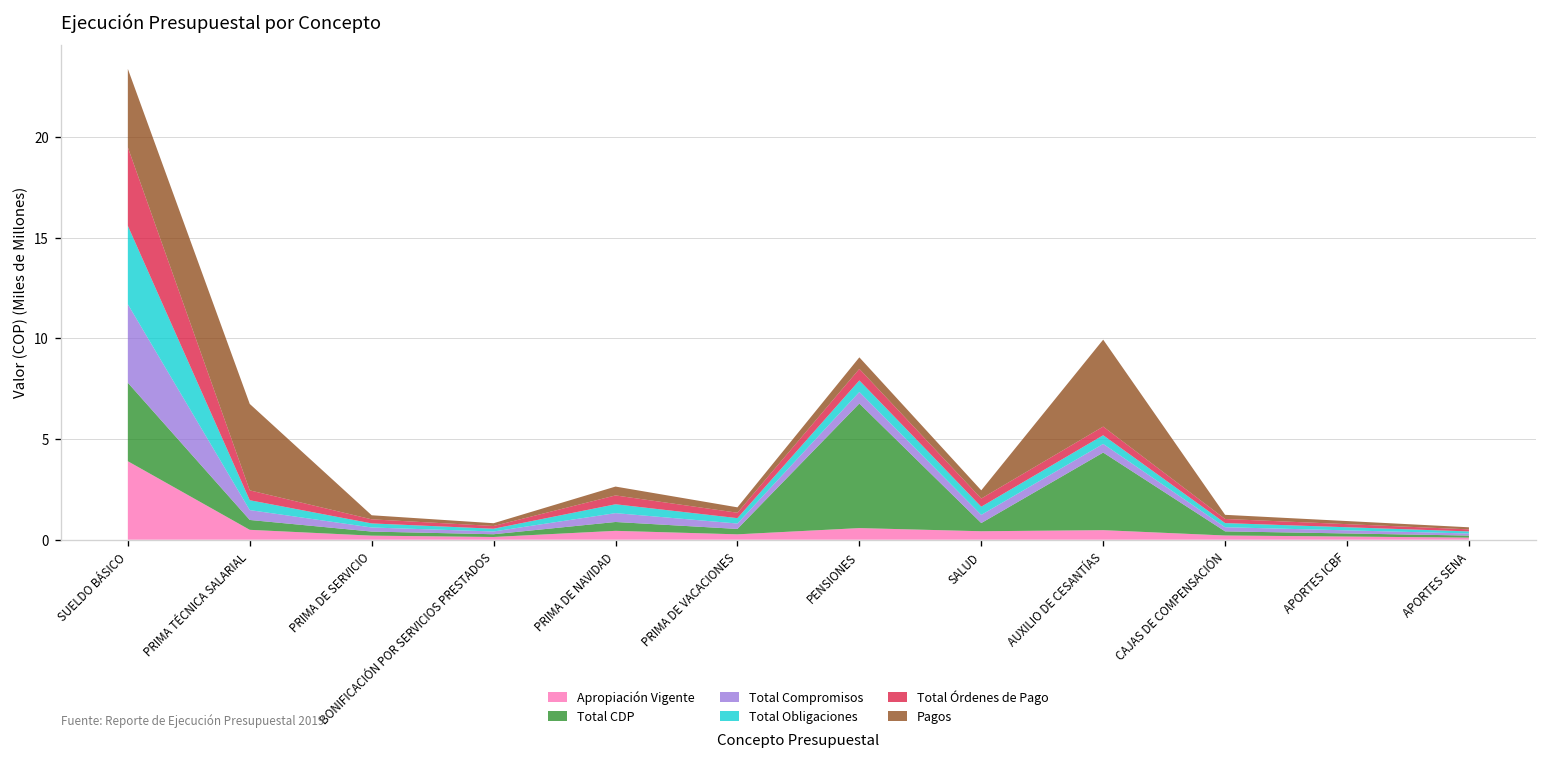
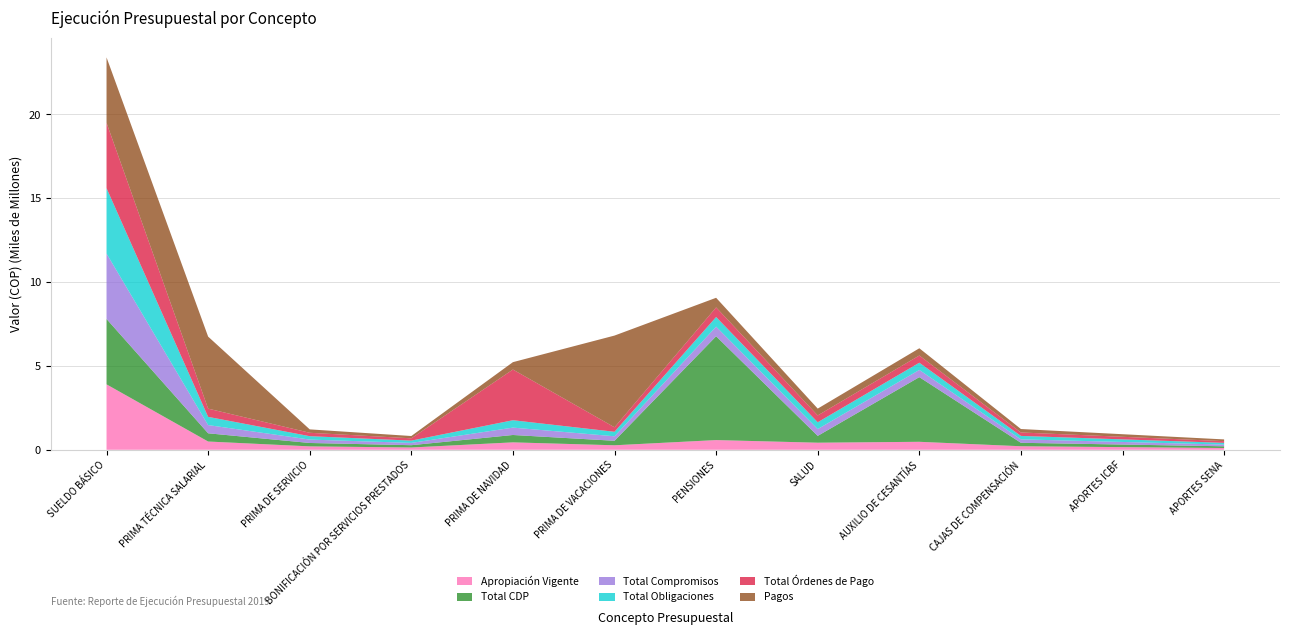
Total Órdenes de Pago, PRIMA DE NAVIDAD: 0.4 -> 3.0
Pagos, PRIMA DE VACACIONES: 0.3 -> 5.5
Pagos, AUXILIO DE CESANTÍAS: 4.3 -> 0.4
